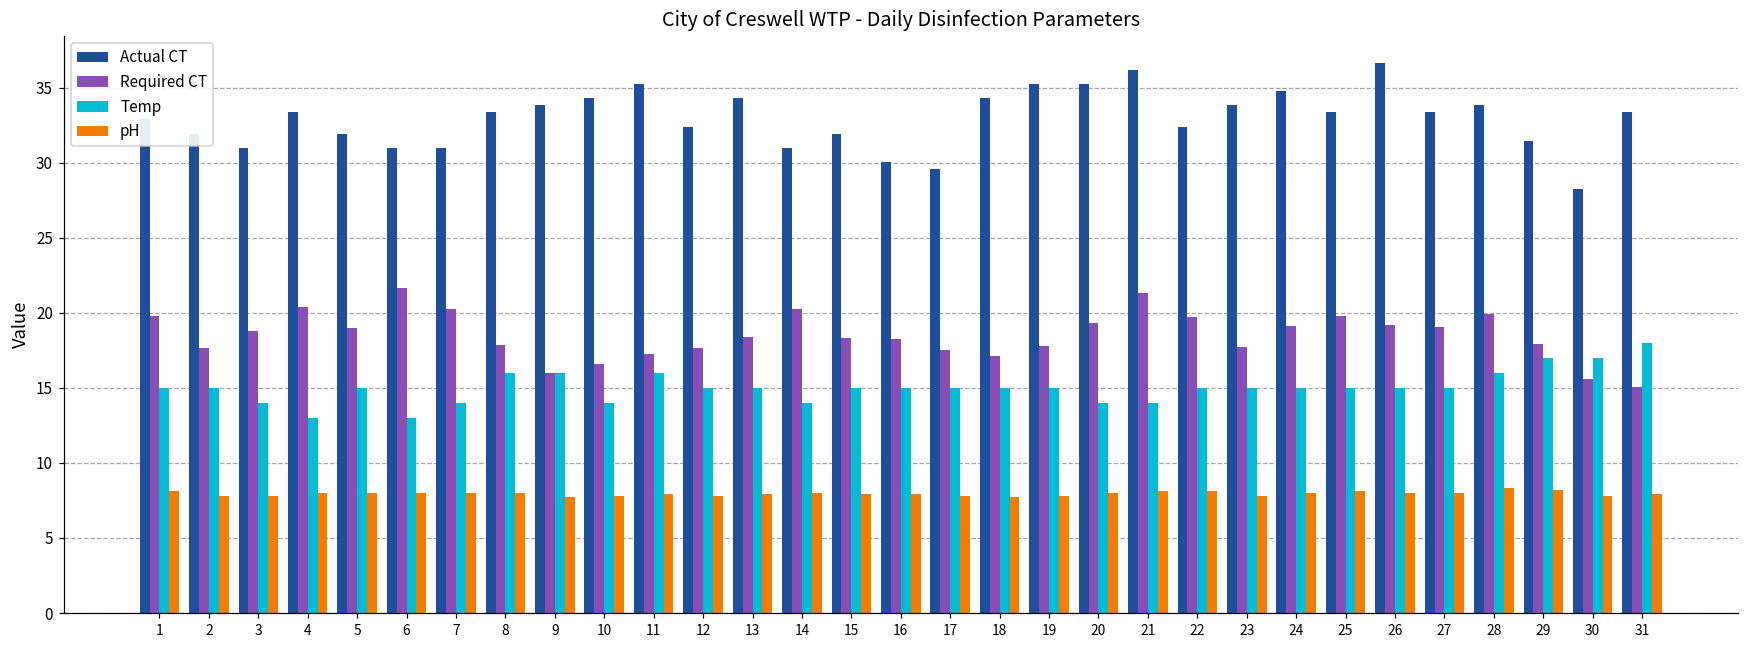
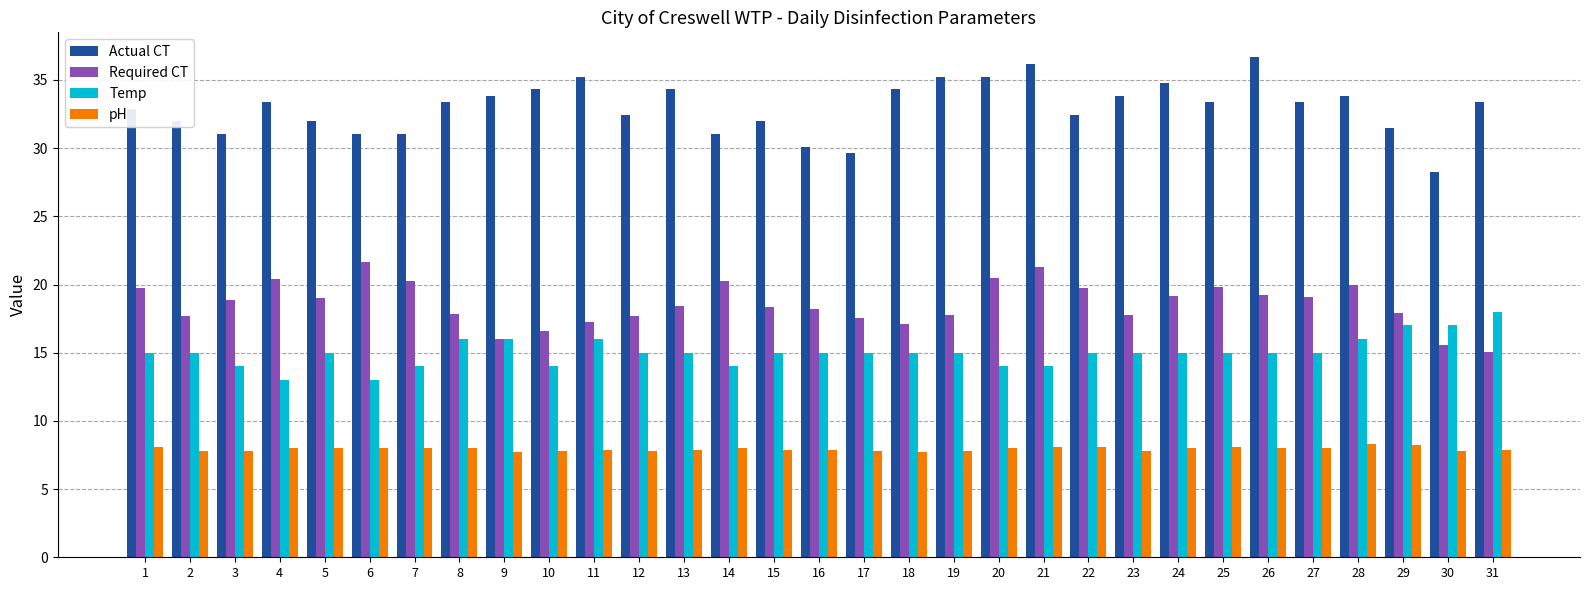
Required CT, 20: 19.4 -> 20.5
